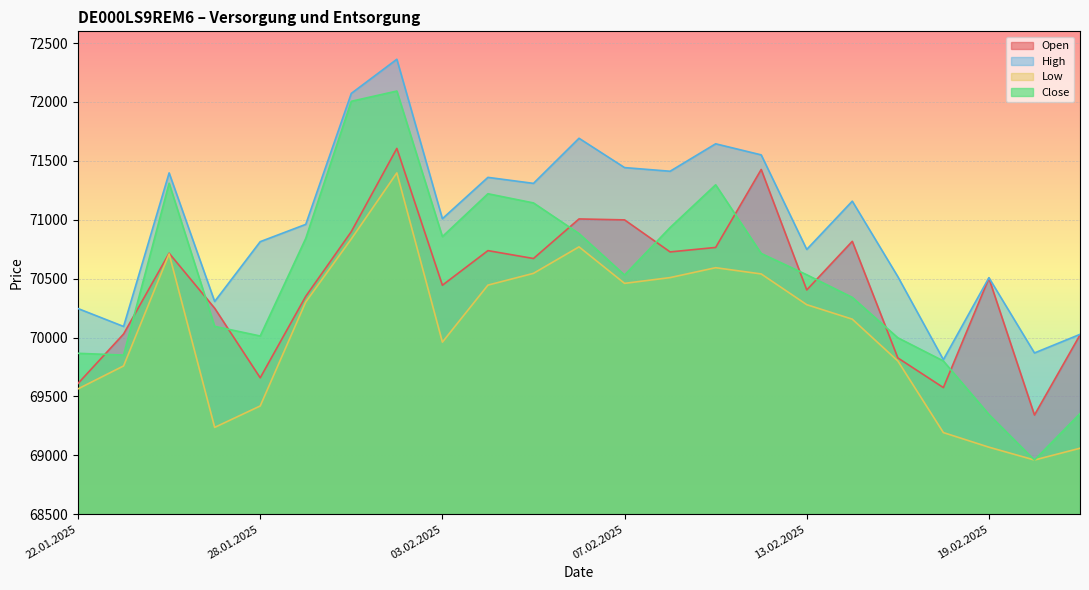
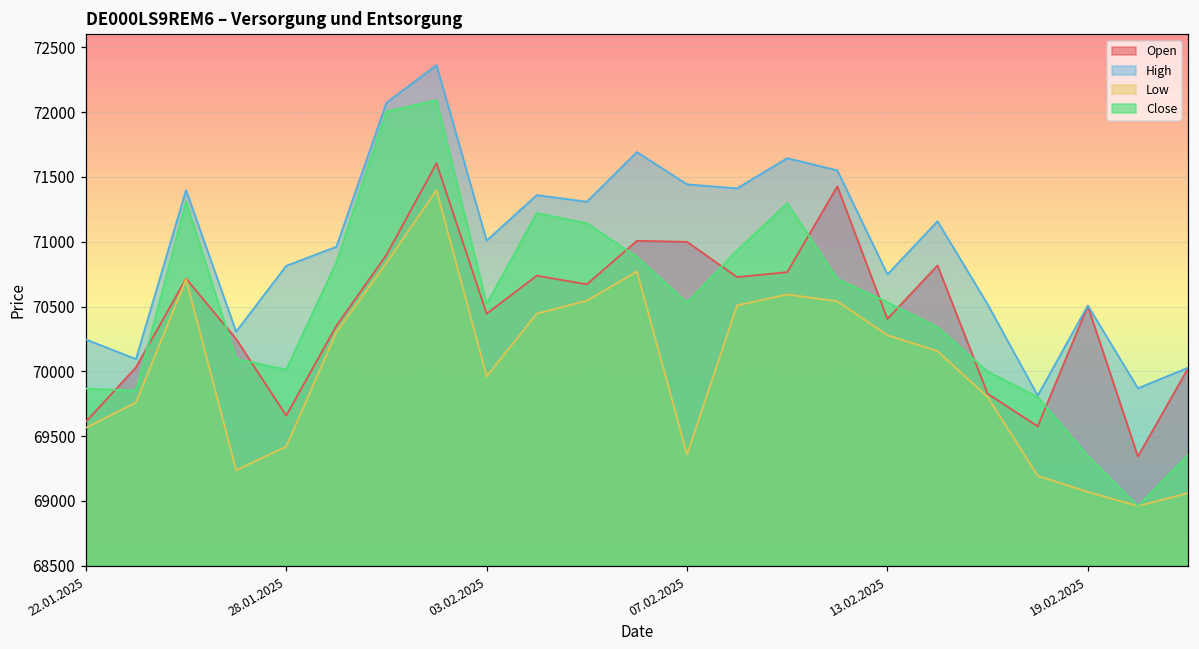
Close, 03.02.2025: 70860 -> 70520
Low, 07.02.2025: 70460 -> 69360
